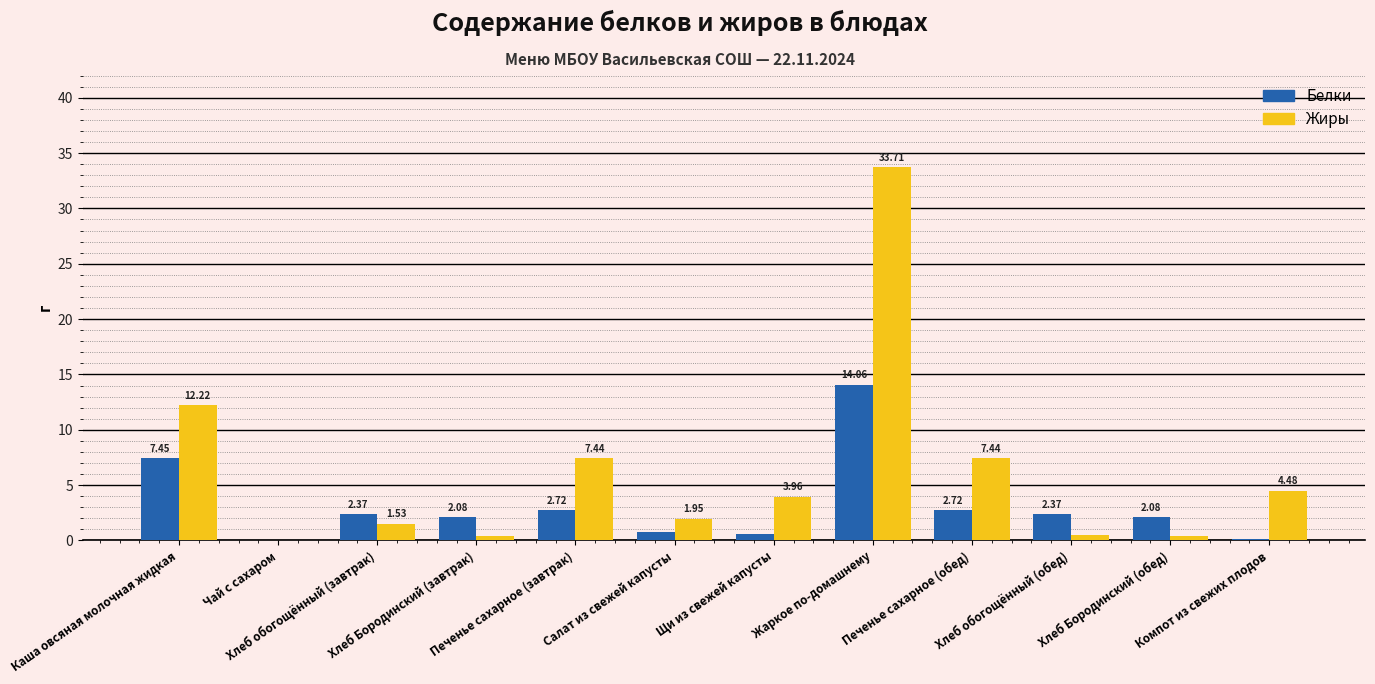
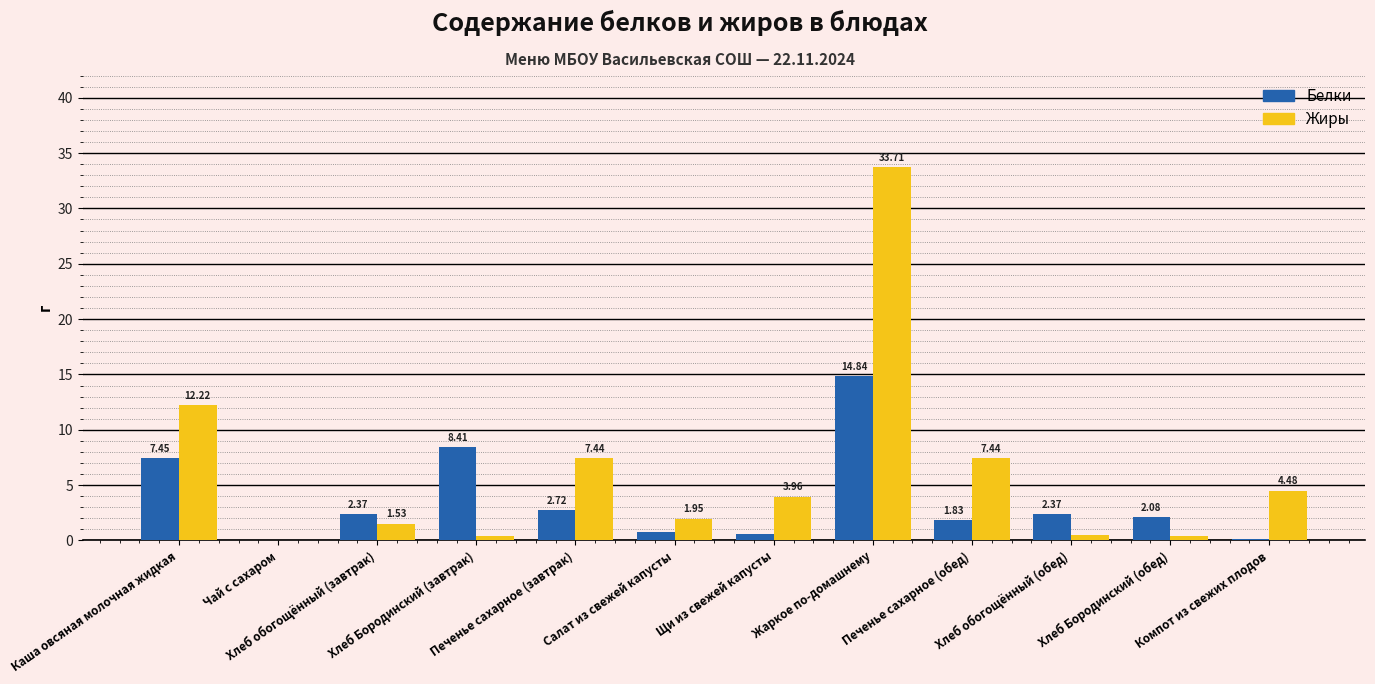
Белки, Хлеб Бородинский (завтрак): 2.08 -> 8.41
Белки, Жаркое по-домашнему: 14.06 -> 14.84
Белки, Печенье сахарное (обед): 2.72 -> 1.83
